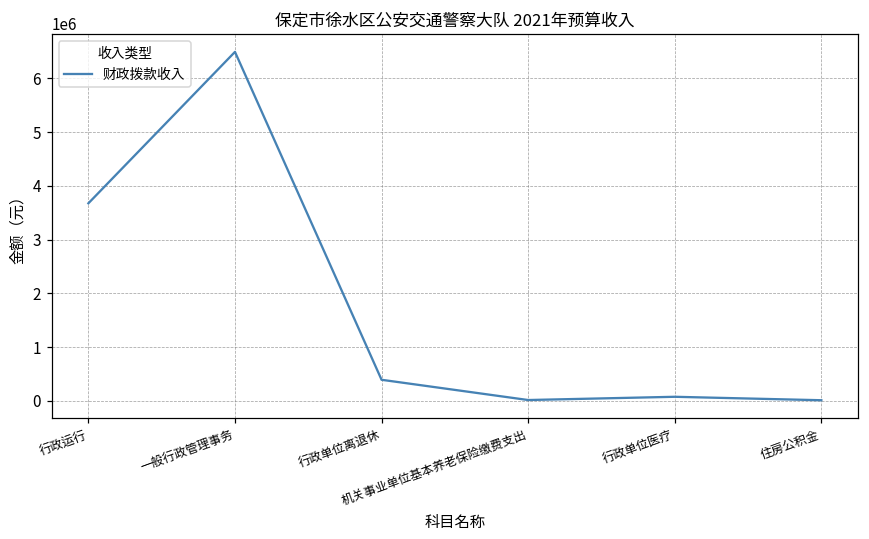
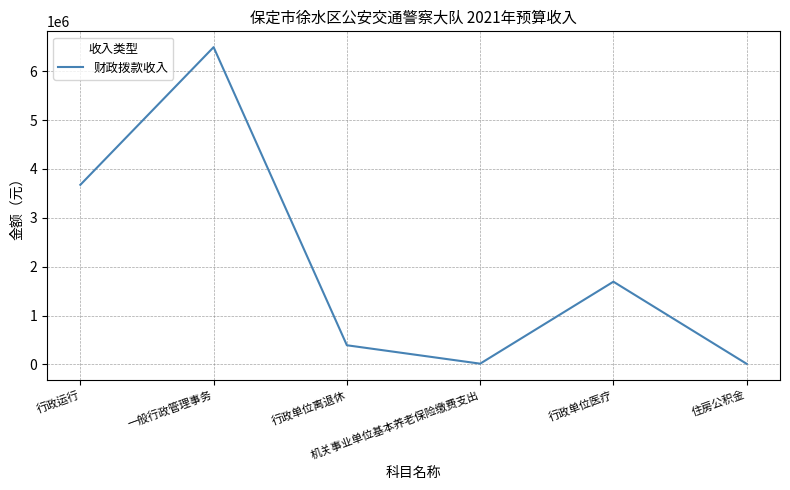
行政单位医疗: 100000 -> 1700000
